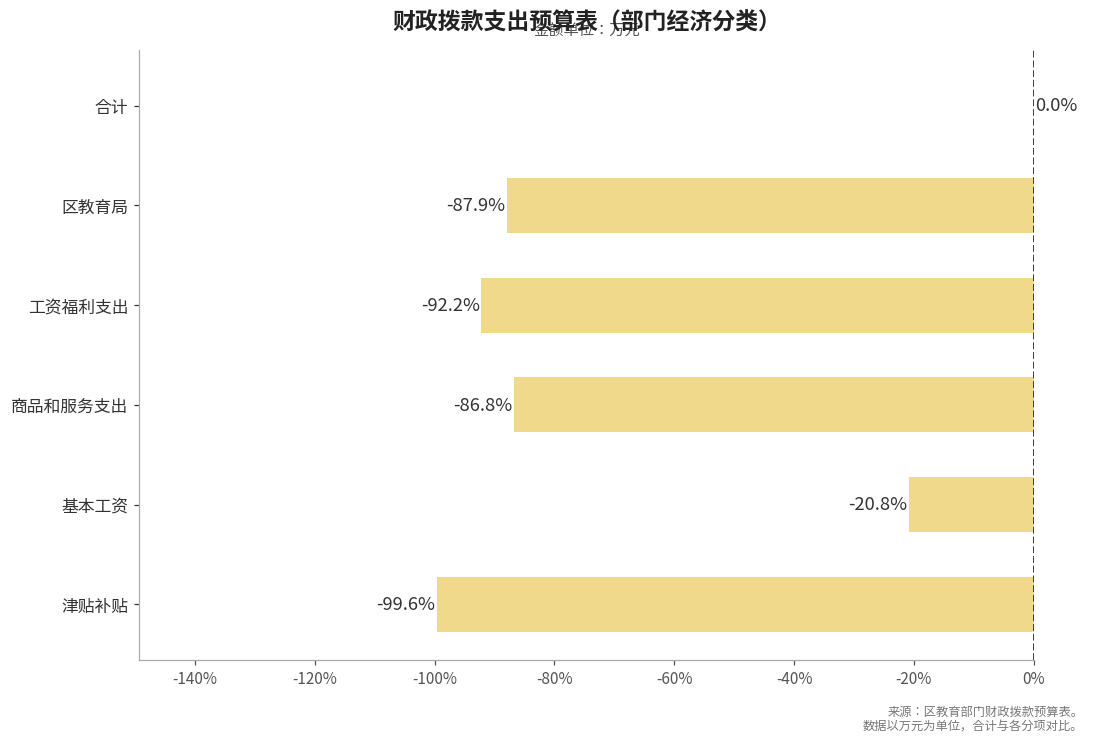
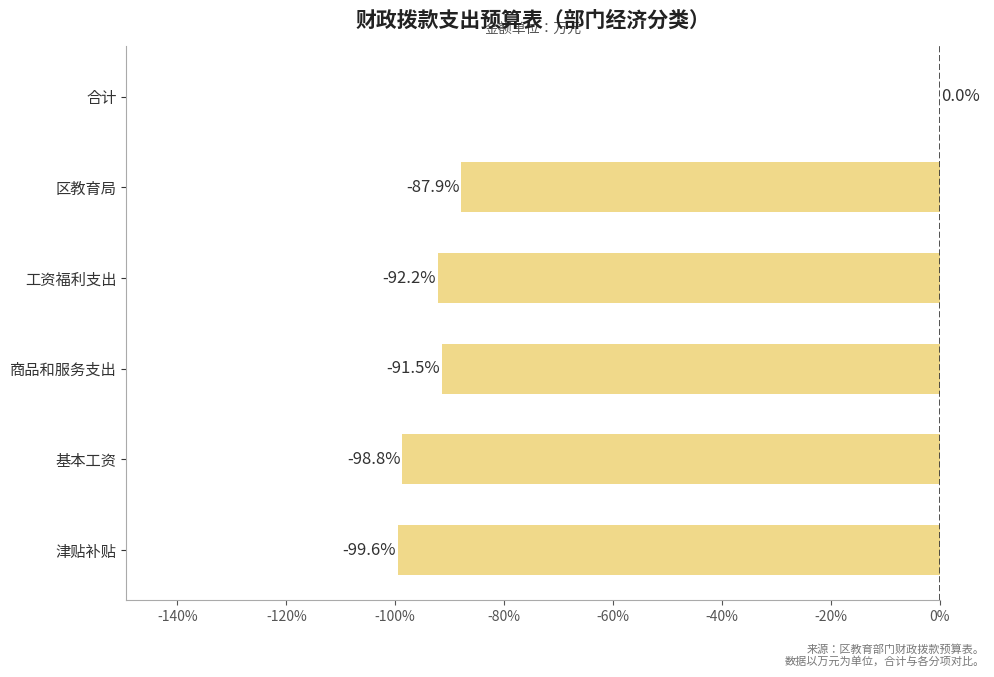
商品和服务支出: -86.8% -> -91.5%
基本工资: -20.8% -> -98.8%
